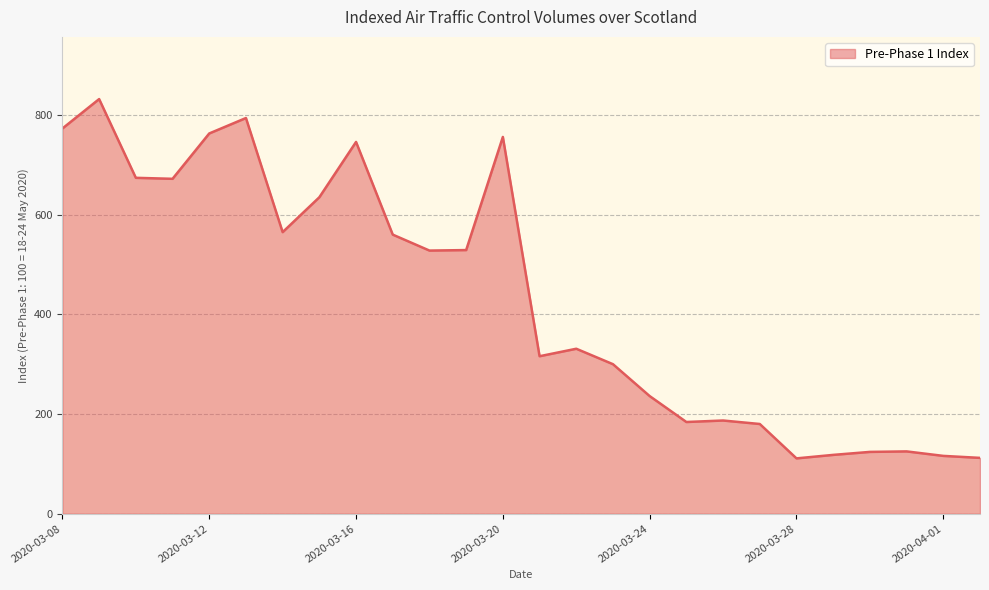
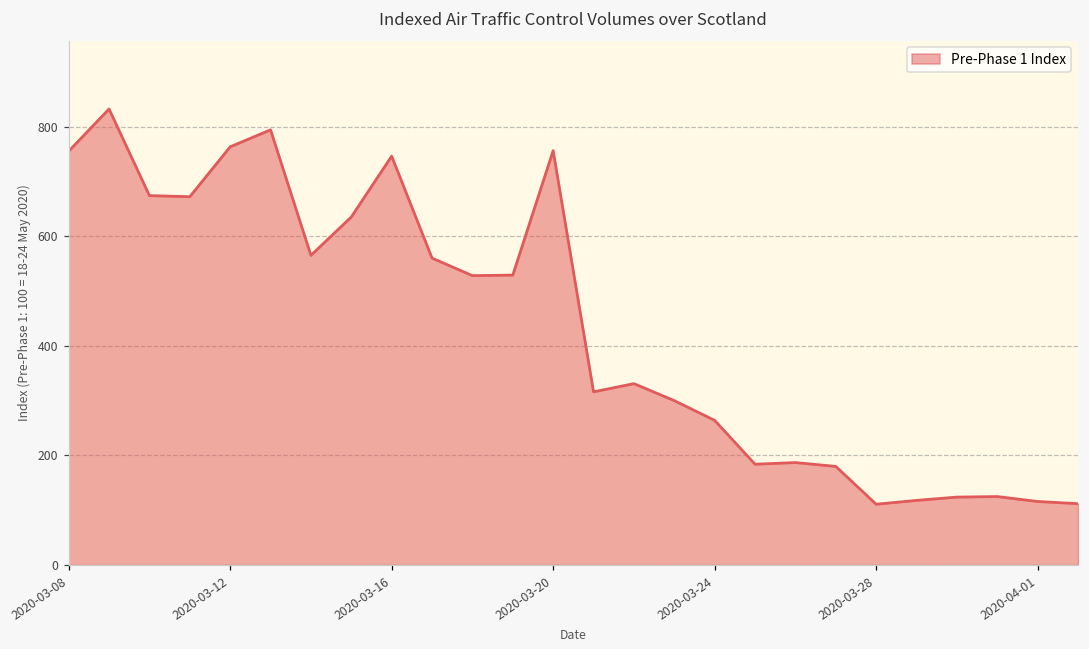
2020-03-08: 770 -> 760
2020-03-24: 240 -> 260
